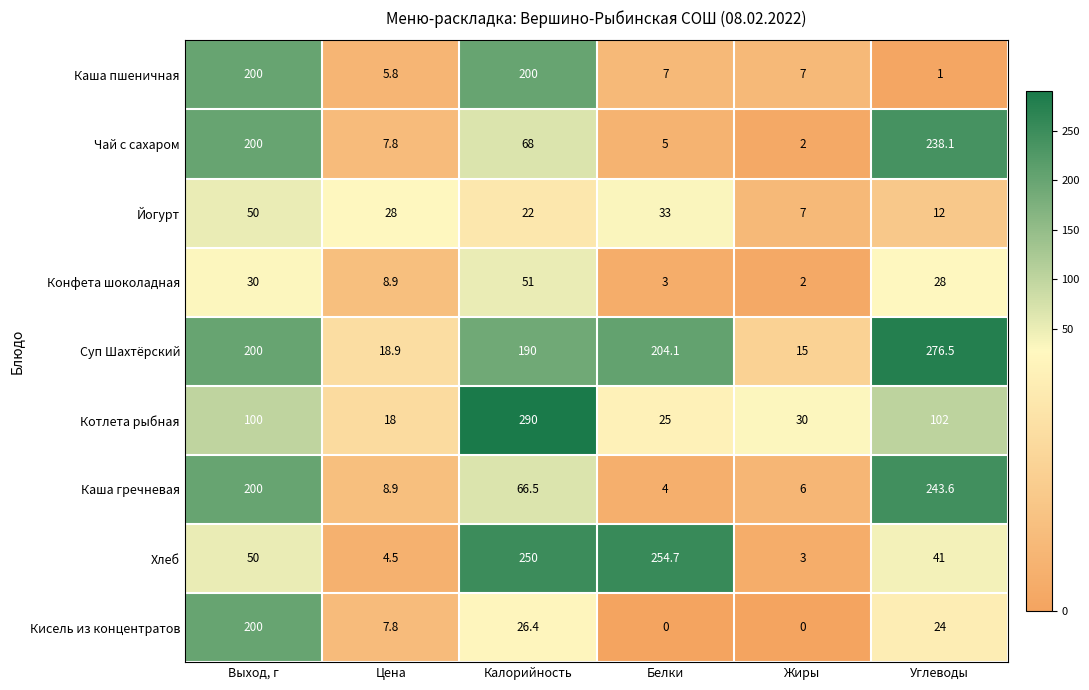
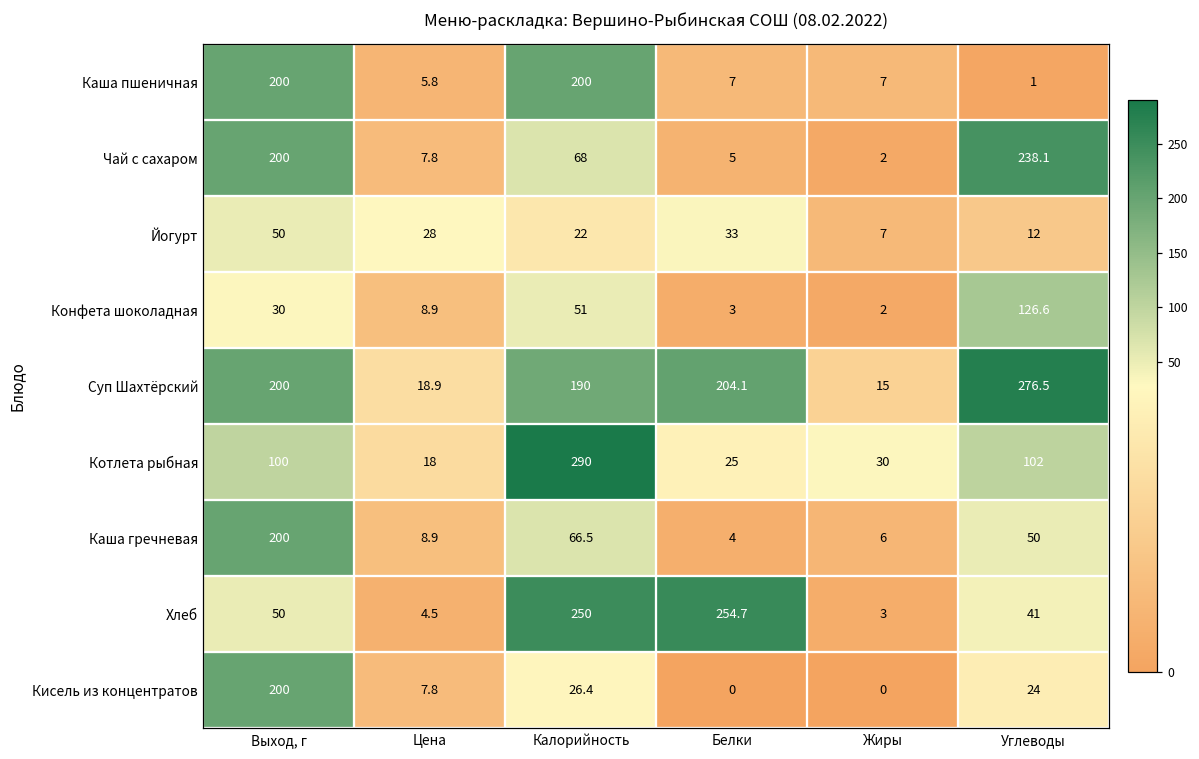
Конфета шоколадная, Углеводы: 28 -> 126.6
Каша гречневая, Углеводы: 243.6 -> 50
